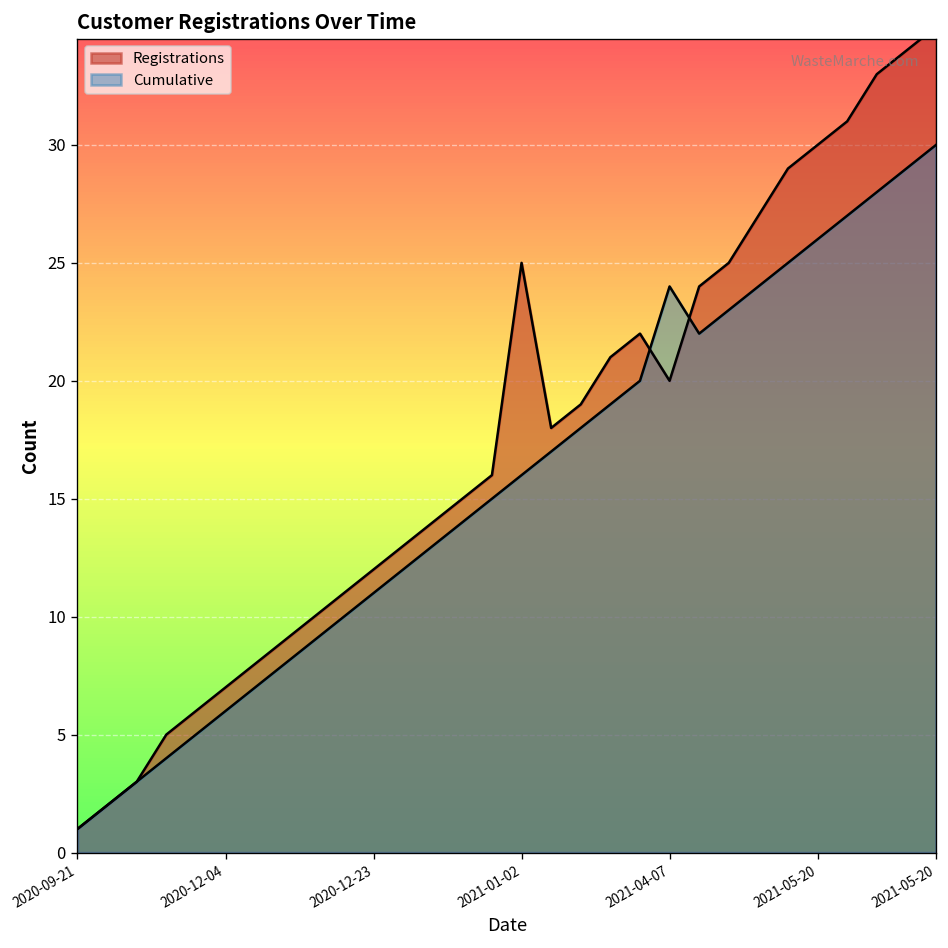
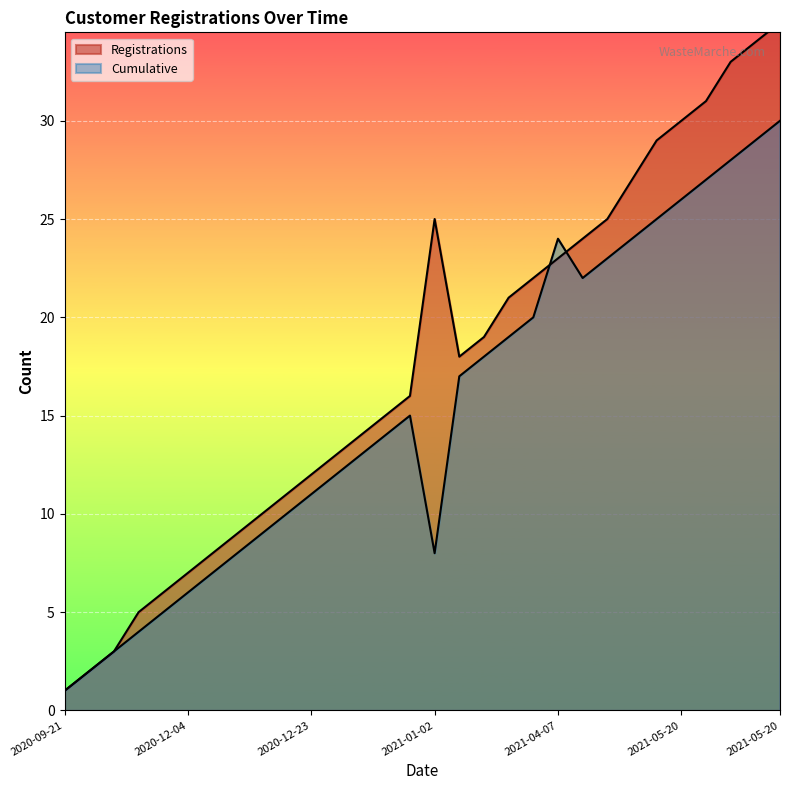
Cumulative, 2021-01-02: 16 -> 8
Registrations, 2021-04-07: 20 -> 23
